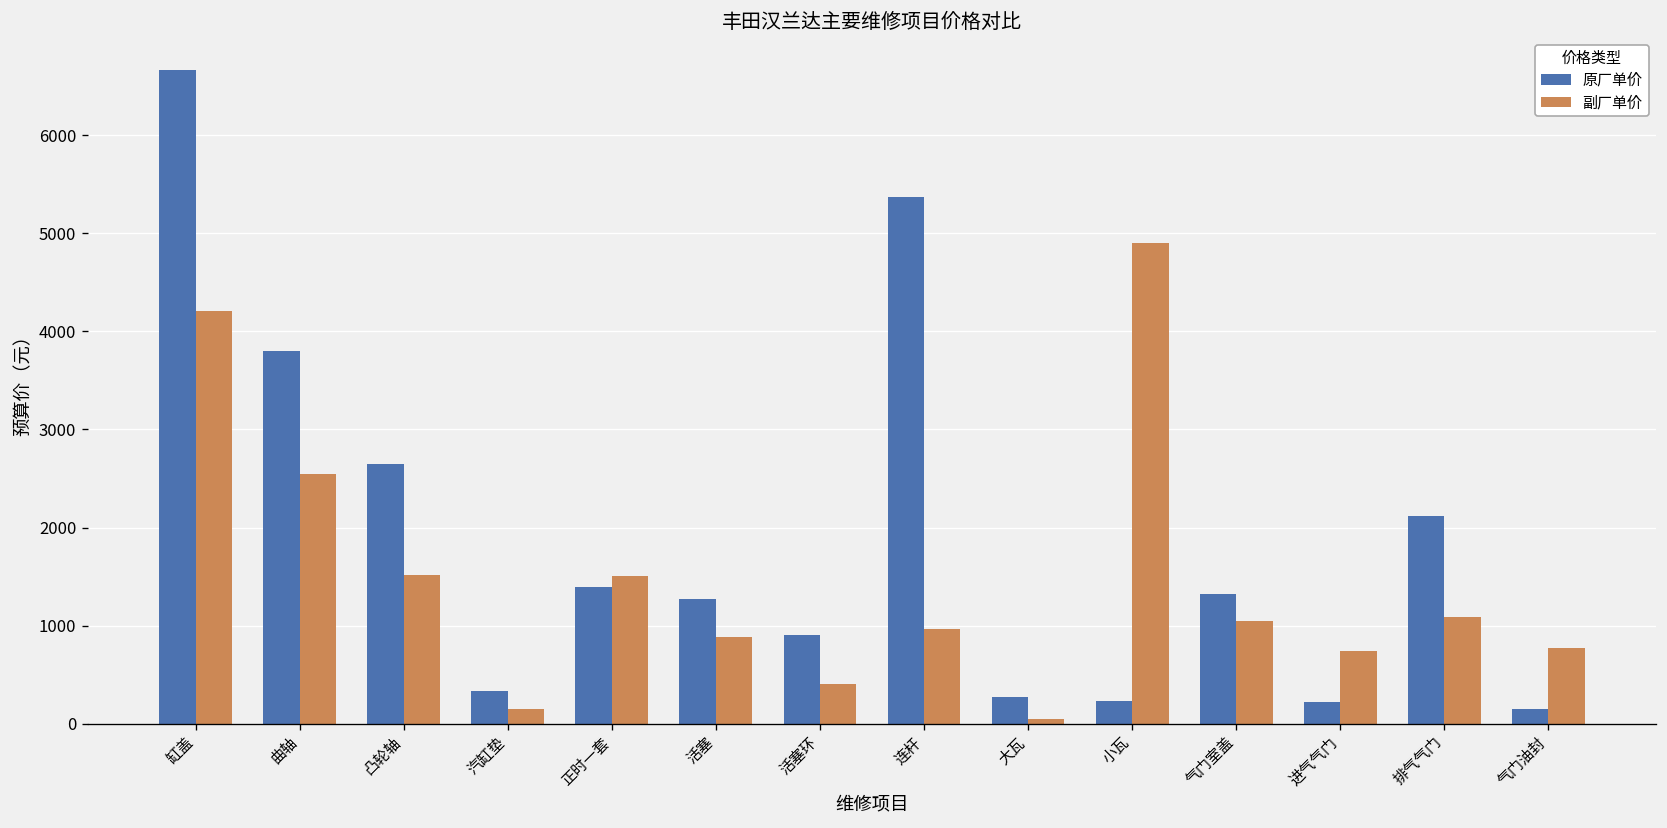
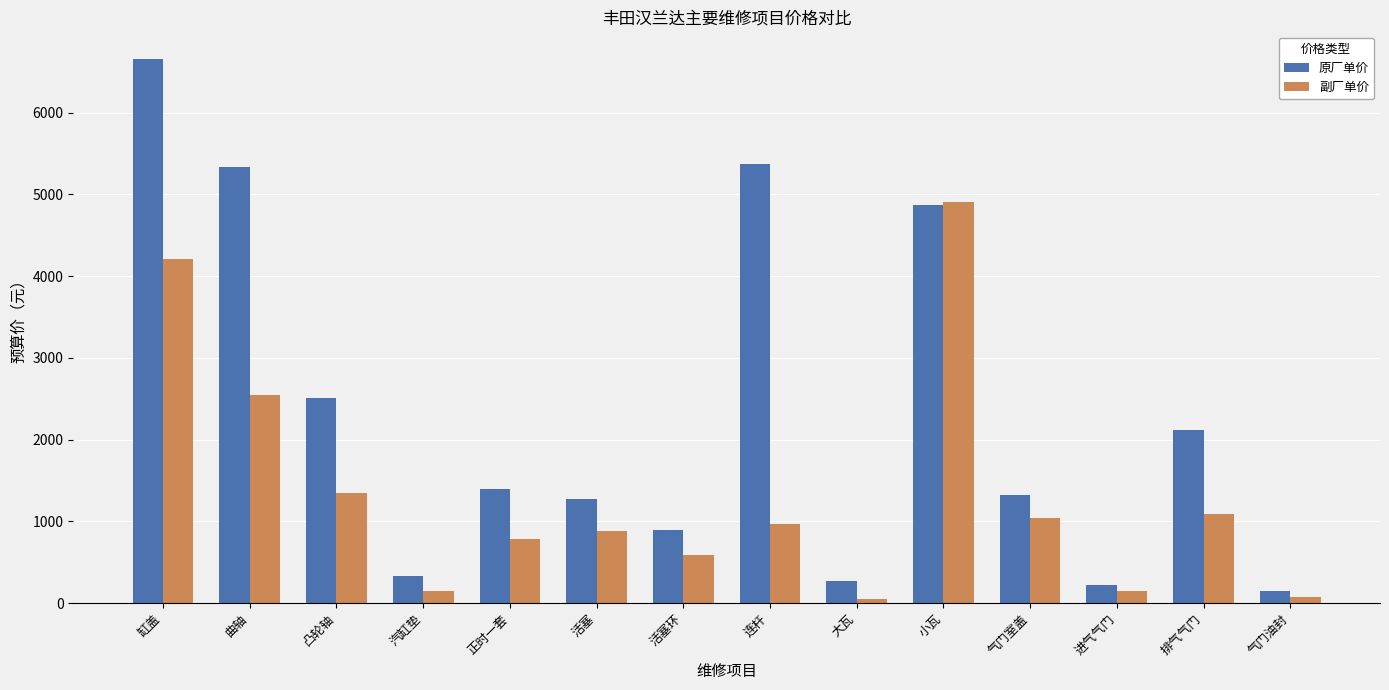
原厂单价, 曲轴: 3800 -> 5300
原厂单价, 凸轮轴: 2700 -> 2500
副厂单价, 凸轮轴: 1500 -> 1400
副厂单价, 正时一套: 1500 -> 800
副厂单价, 活塞环: 400 -> 600
原厂单价, 小瓦: 200 -> 4900
副厂单价, 进气气门: 700 -> 200
副厂单价, 气门油封: 800 -> 100
